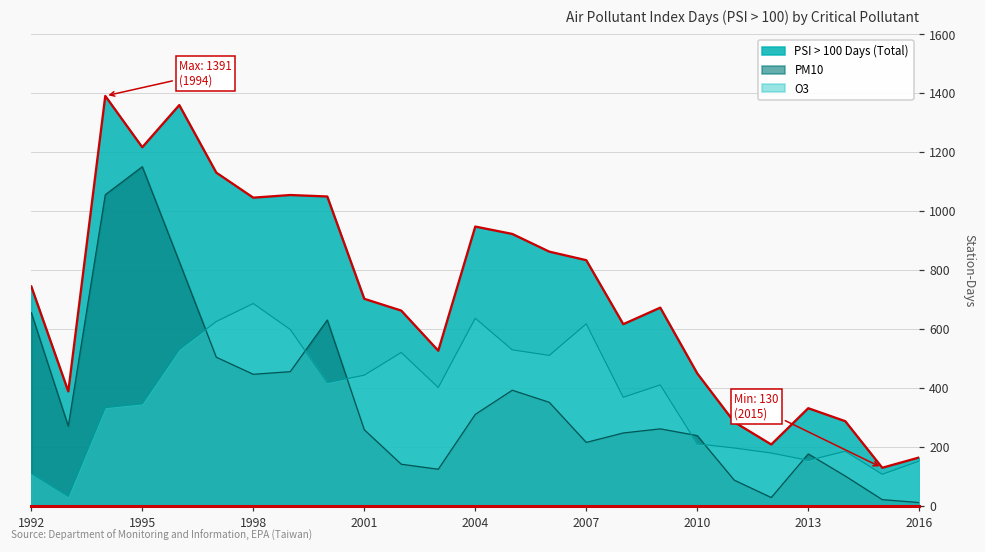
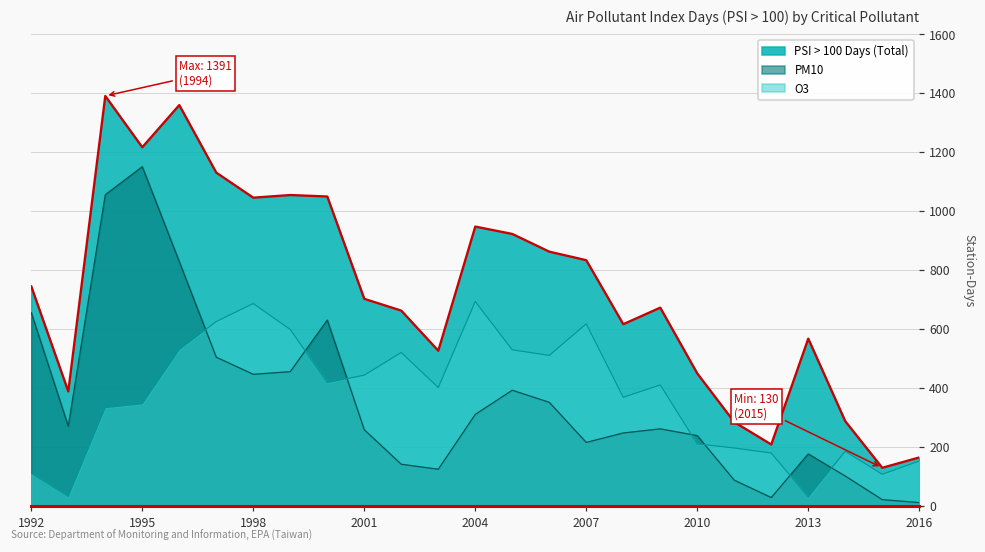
O3, 2004: 640 -> 690
PSI > 100 Days (Total), 2013: 330 -> 570
O3, 2013: 160 -> 30
